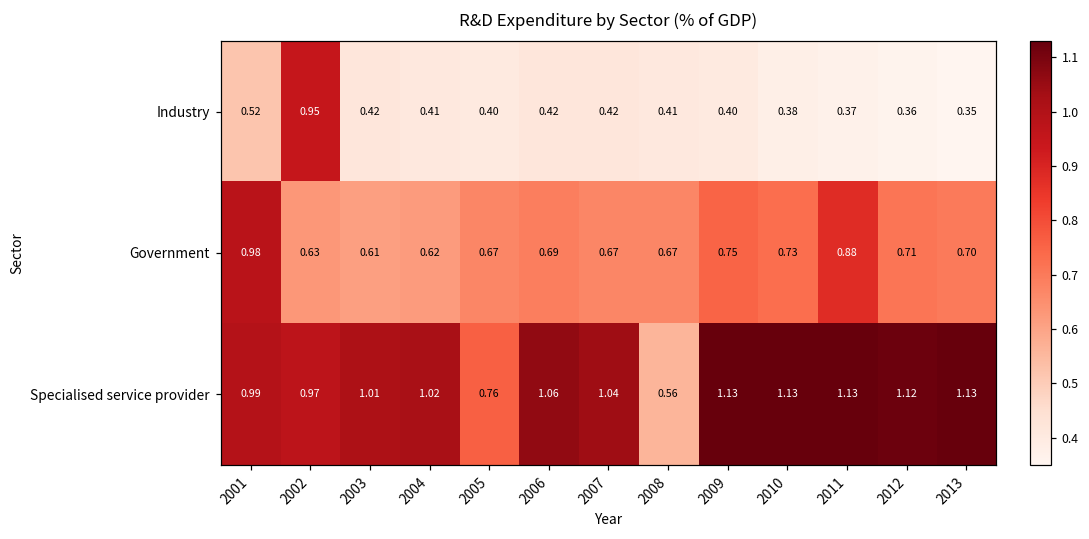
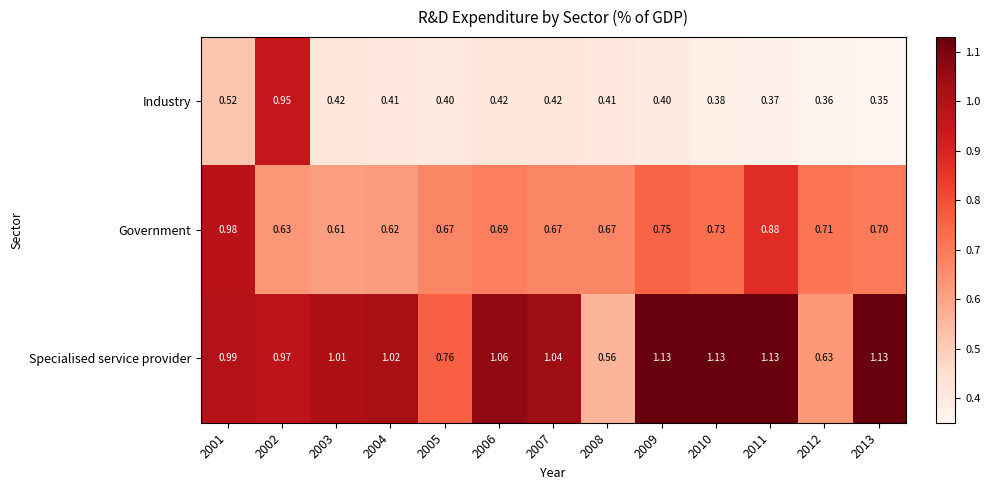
Specialised service provider, 2012: 1.12 -> 0.63
